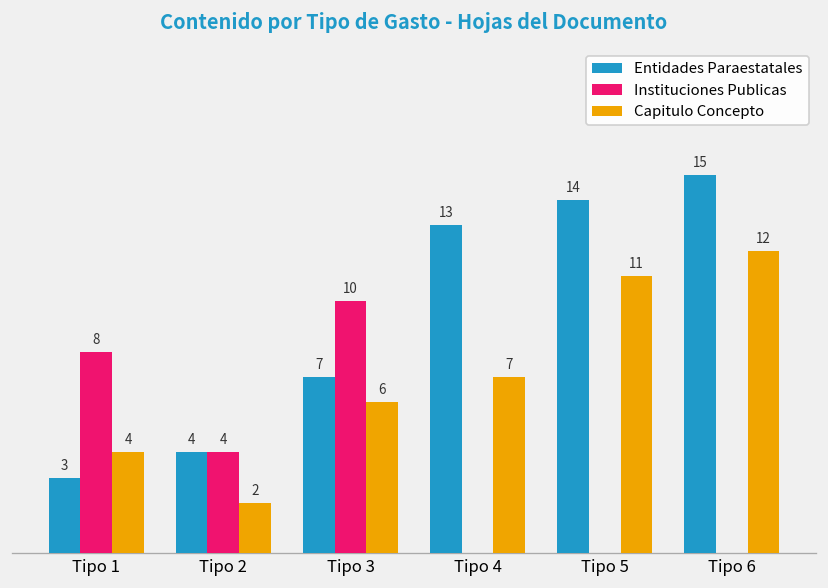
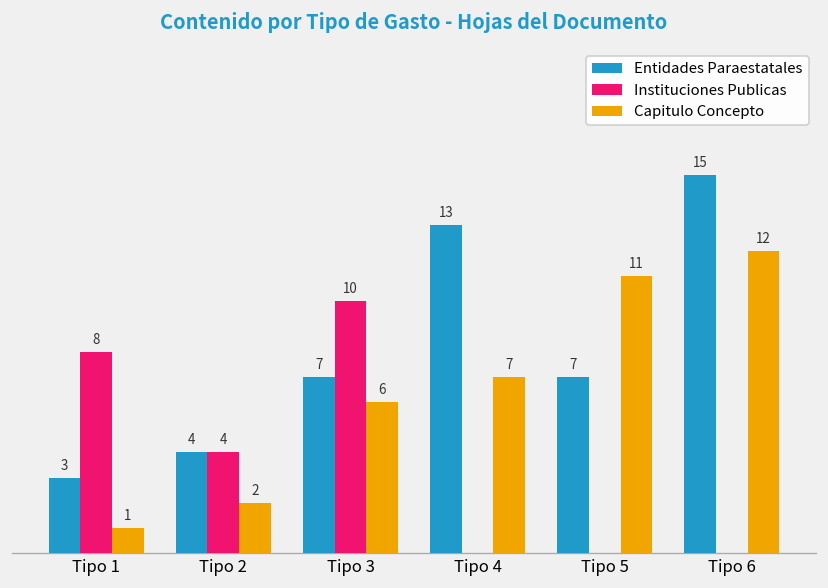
Capitulo Concepto, Tipo 1: 4 -> 1
Entidades Paraestatales, Tipo 5: 14 -> 7
